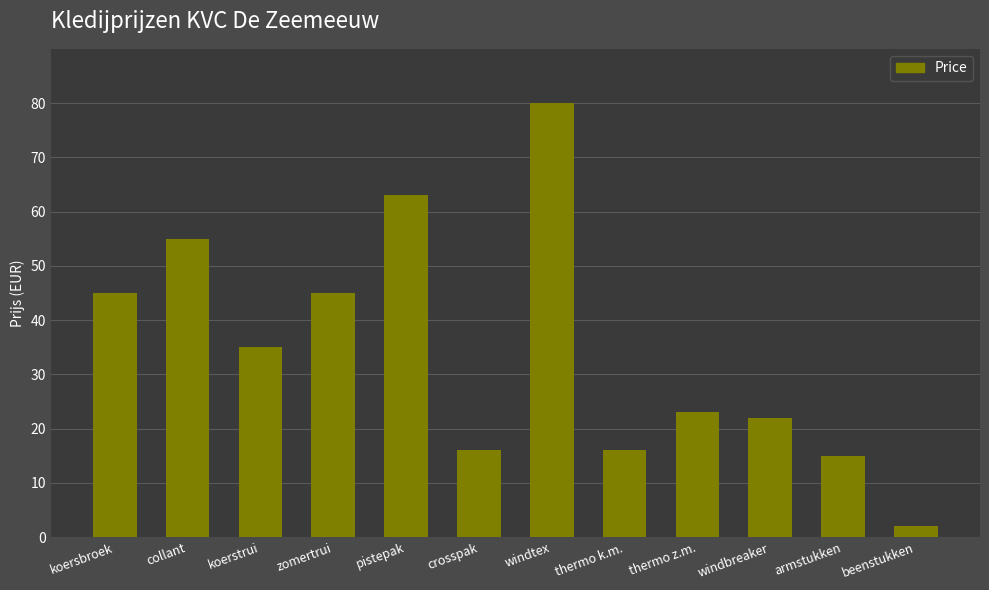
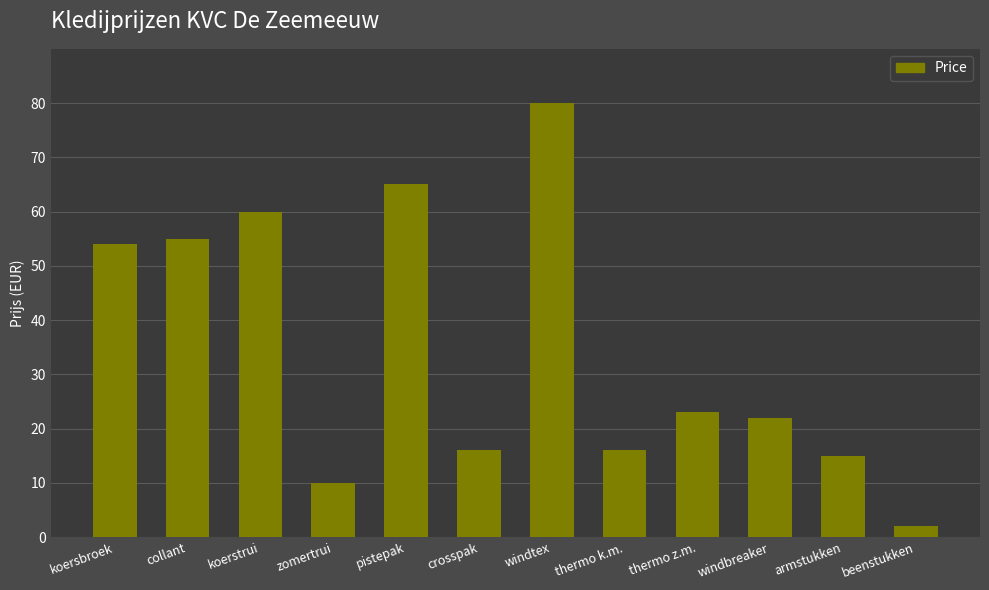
koersbroek: 45 -> 54
koerstrui: 35 -> 60
zomertrui: 45 -> 10
pistepak: 63 -> 65
